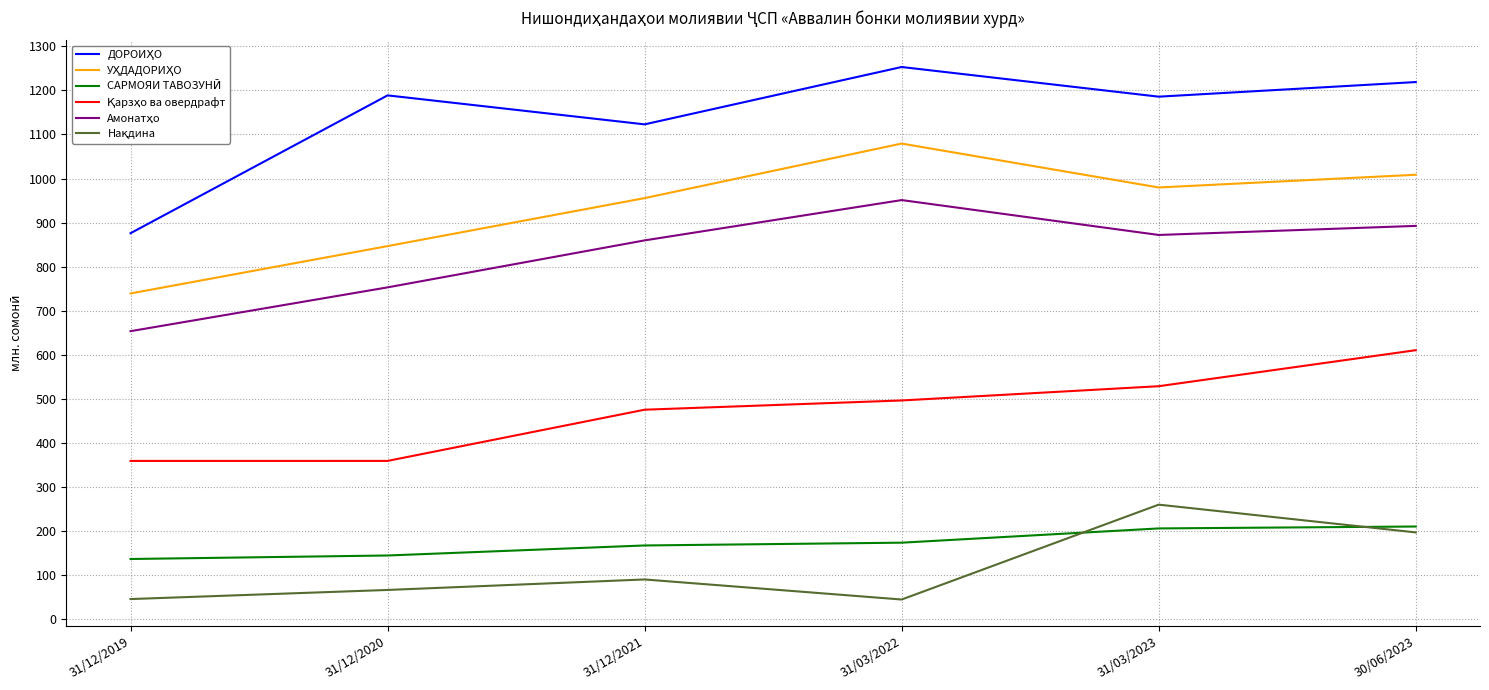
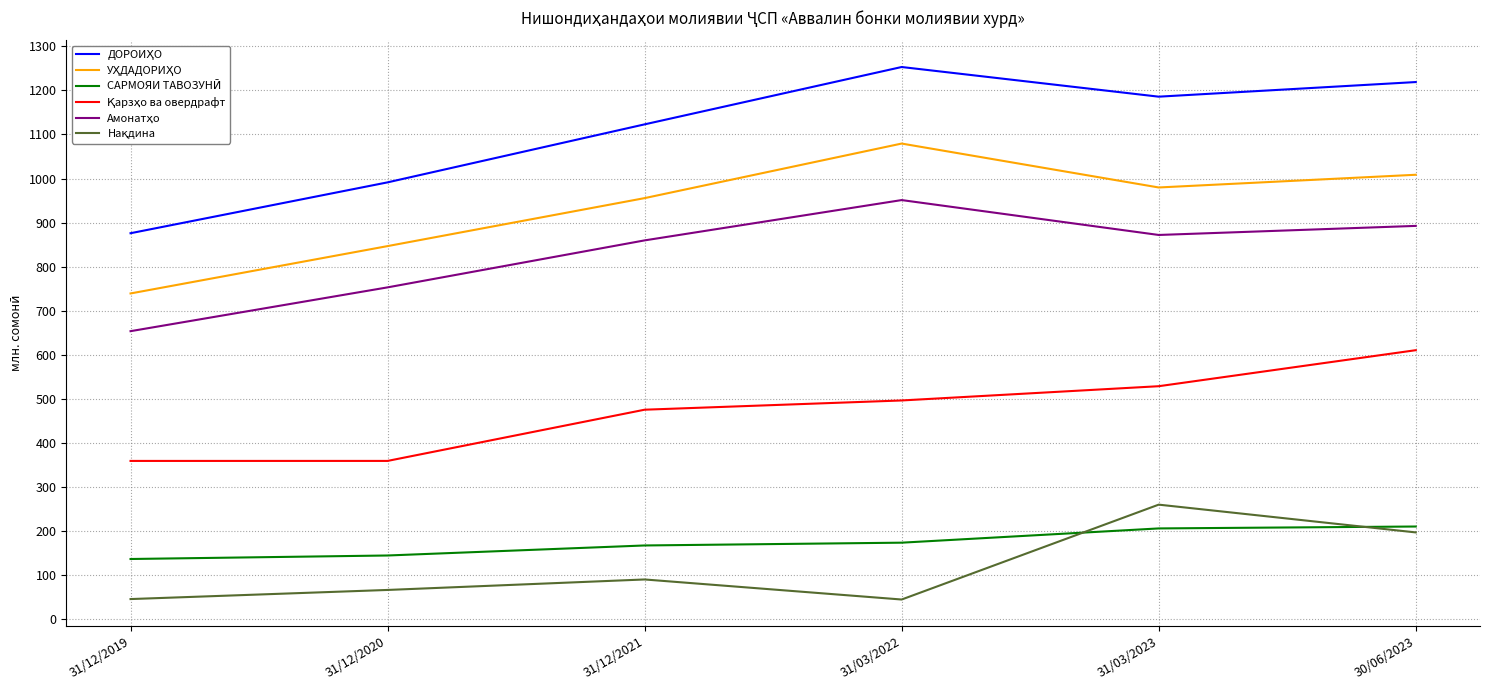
ДОРОИҲО, 31/12/2020: 1190 -> 990
